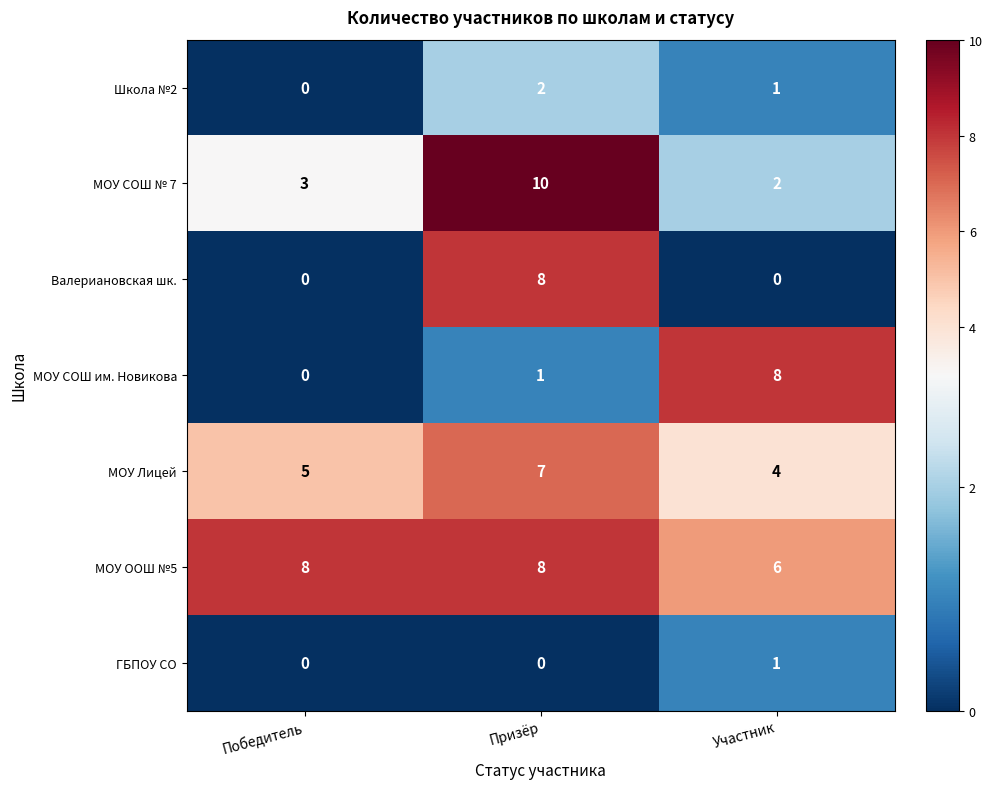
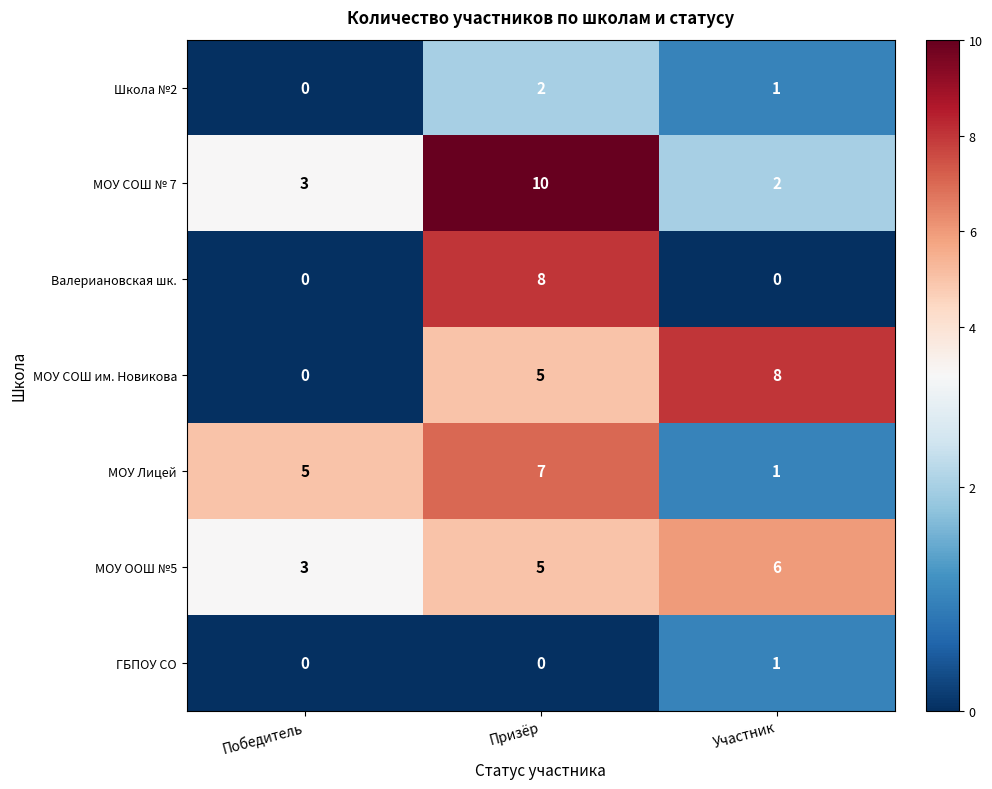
МОУ СОШ им. Новикова, Призёр: 1 -> 5
МОУ Лицей, Участник: 4 -> 1
МОУ ООШ №5, Победитель: 8 -> 3
МОУ ООШ №5, Призёр: 8 -> 5
